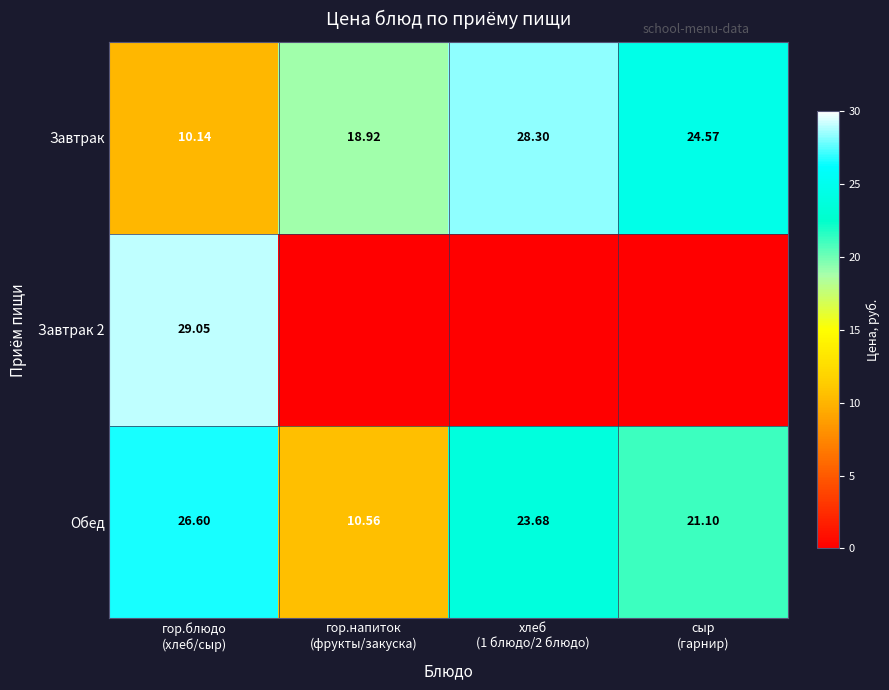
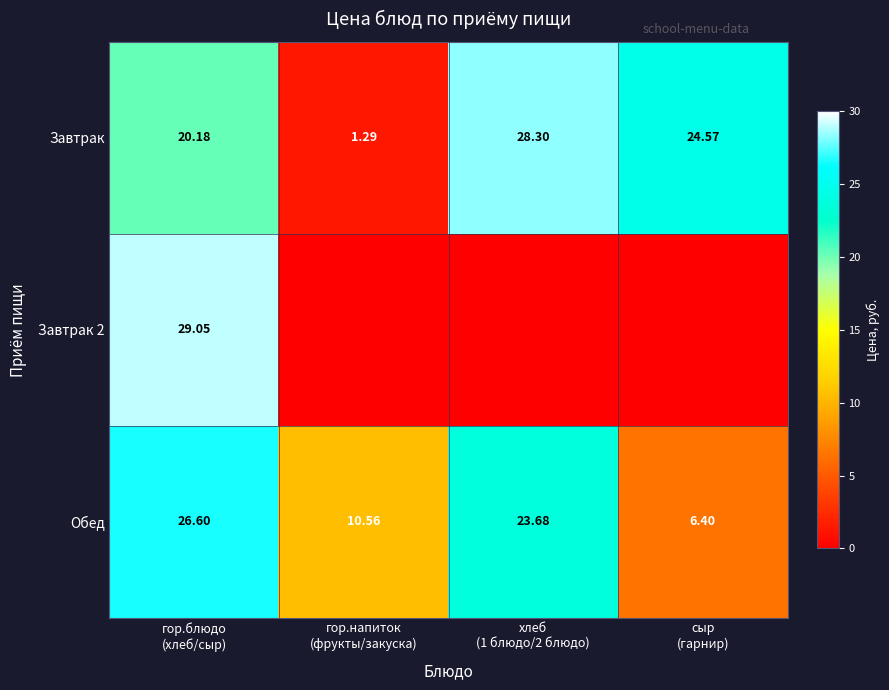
Завтрак, гор.блюдо (хлеб/сыр): 10.14 -> 20.18
Завтрак, гор.напиток (фрукты/закуска): 18.92 -> 1.29
Обед, сыр (гарнир): 21.10 -> 6.40
